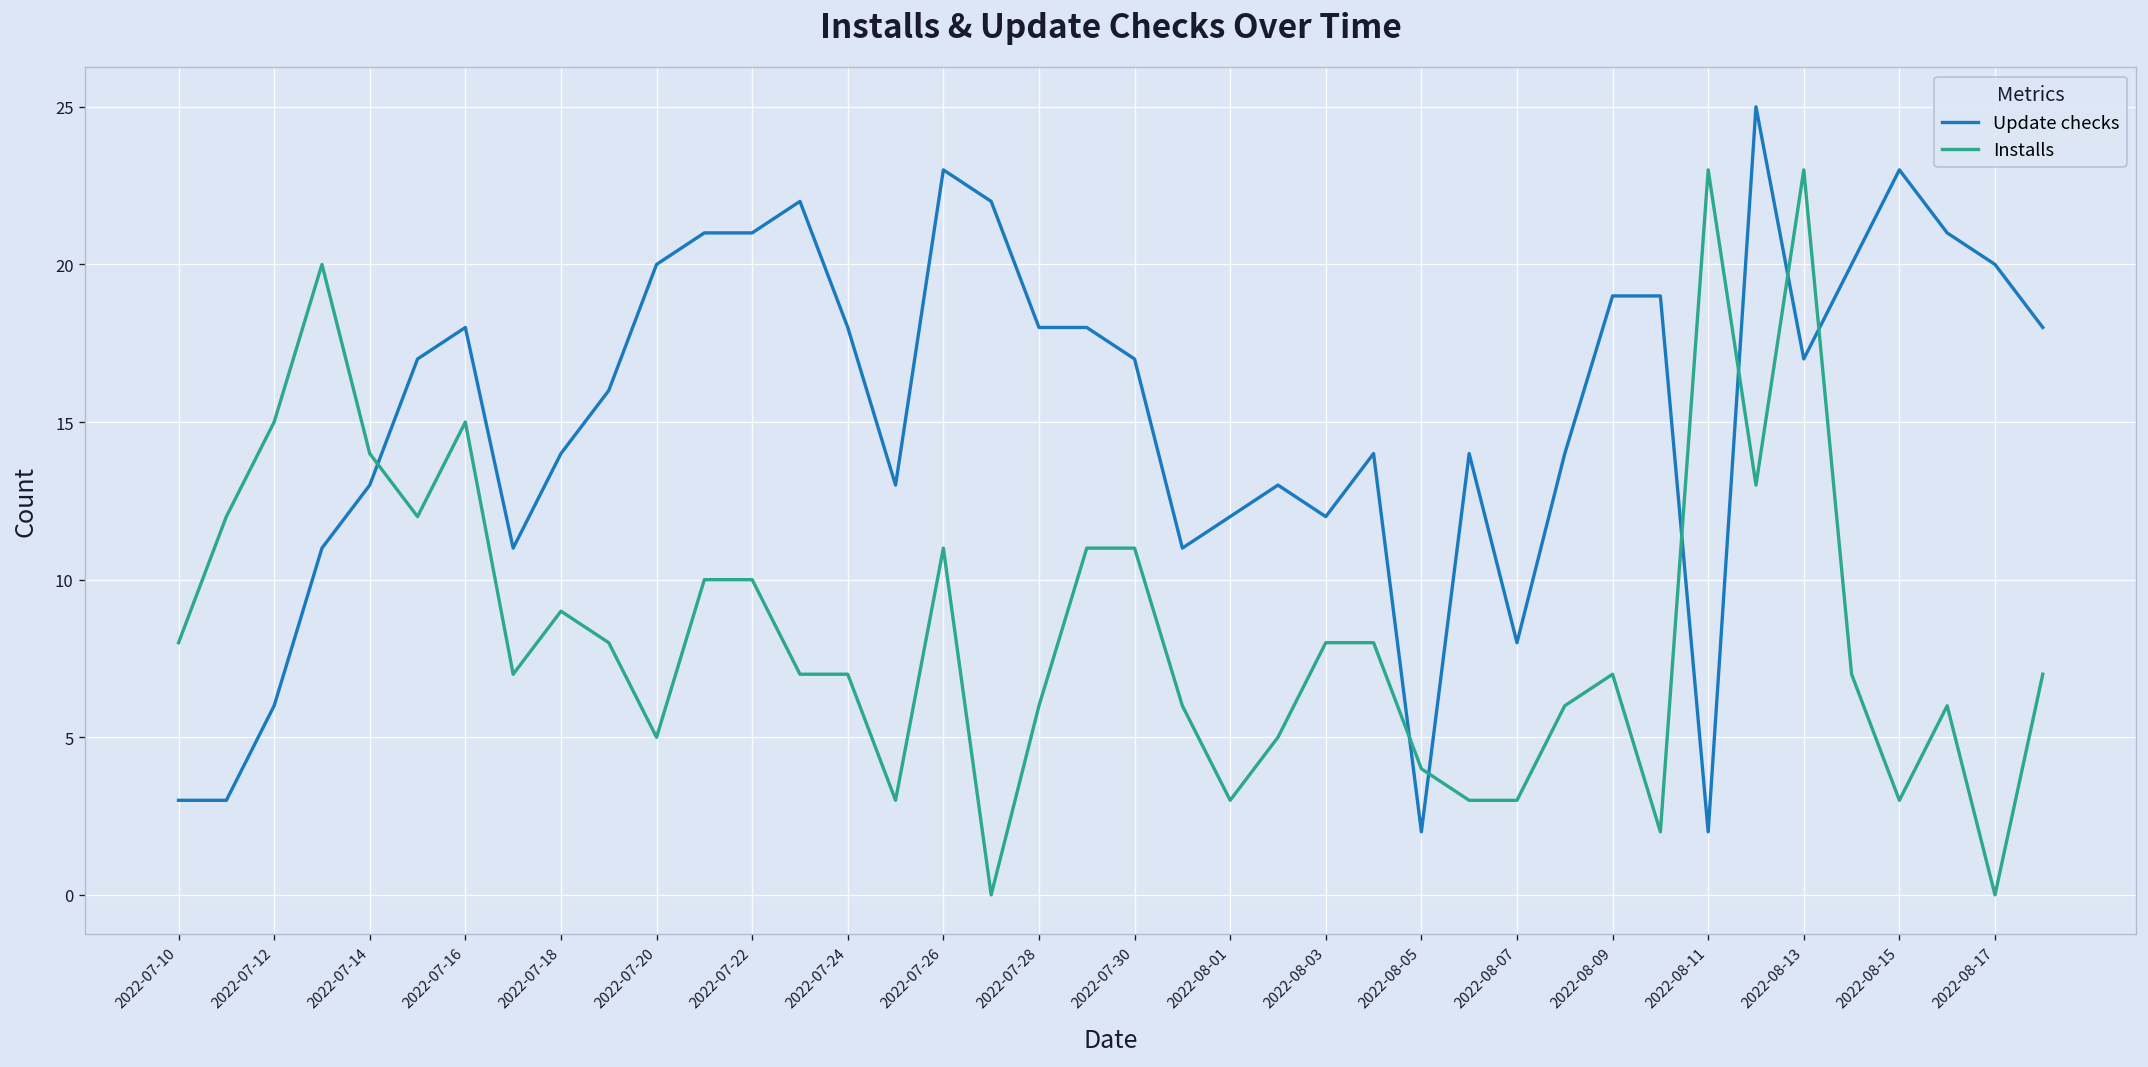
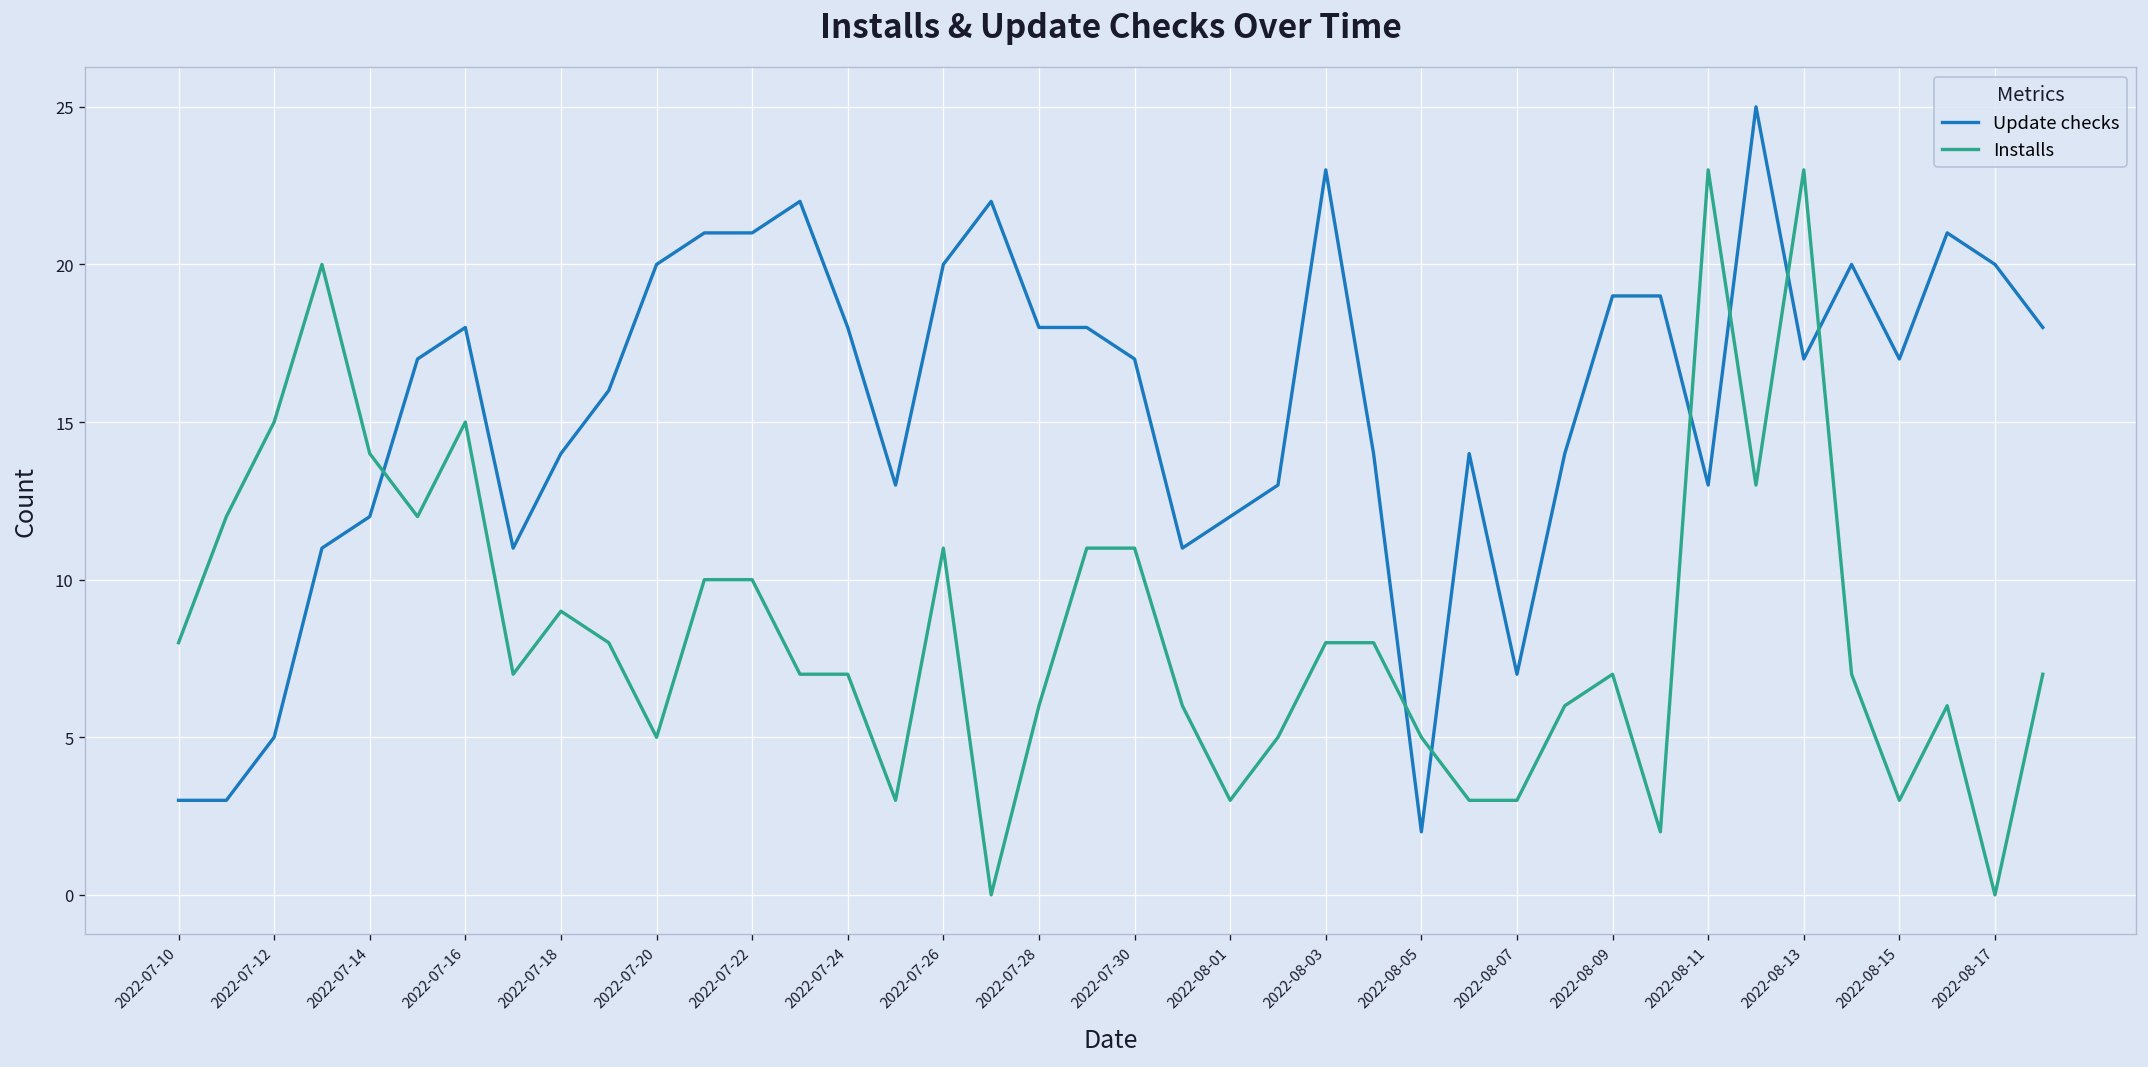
Update checks, 2022-07-12: 6 -> 5
Update checks, 2022-07-14: 13 -> 12
Update checks, 2022-07-26: 23 -> 20
Update checks, 2022-08-03: 12 -> 23
Installs, 2022-08-05: 4 -> 5
Update checks, 2022-08-07: 8 -> 7
Update checks, 2022-08-11: 2 -> 13
Update checks, 2022-08-15: 23 -> 17
